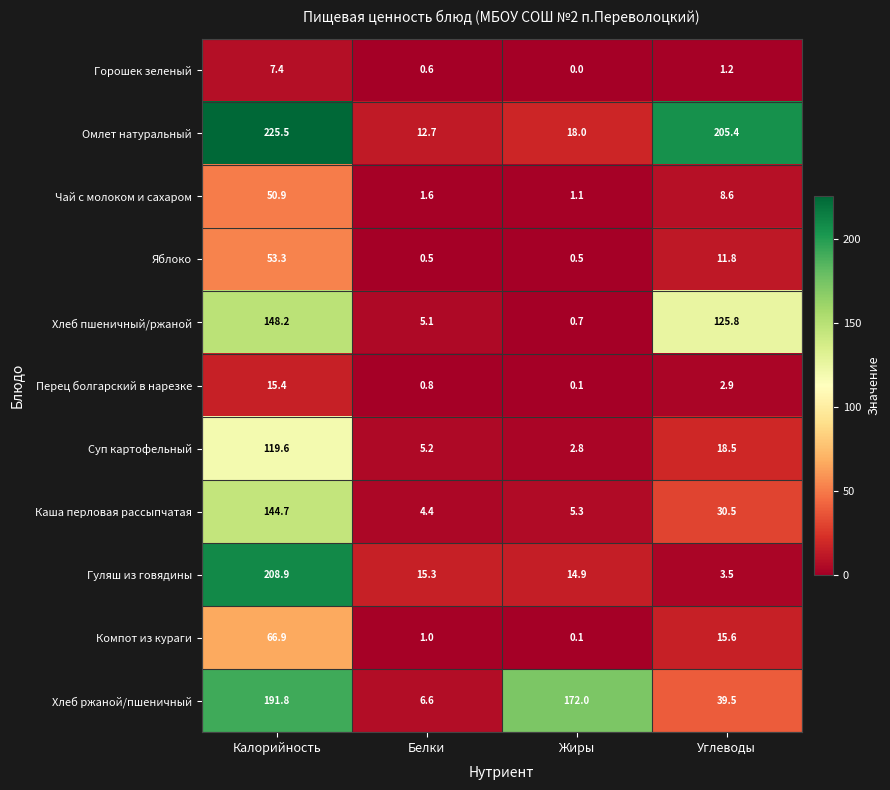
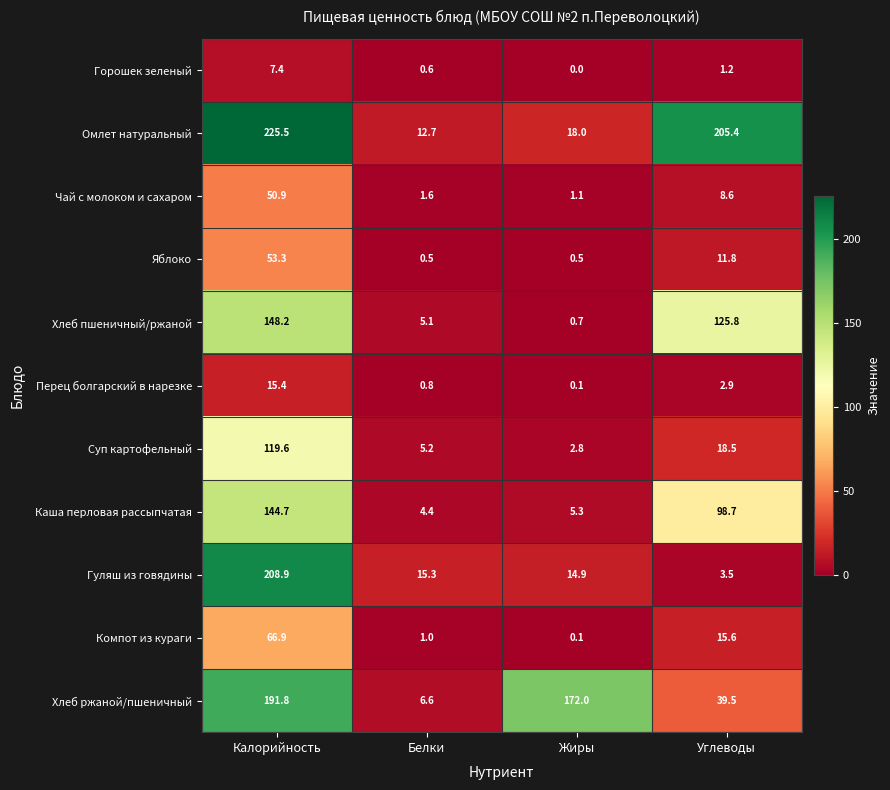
Каша перловая рассыпчатая, Углеводы: 30.5 -> 98.7
